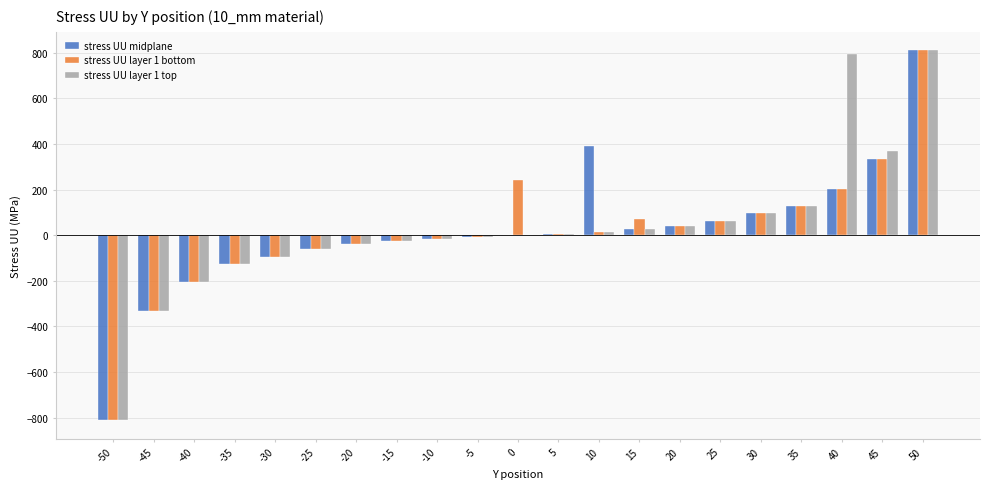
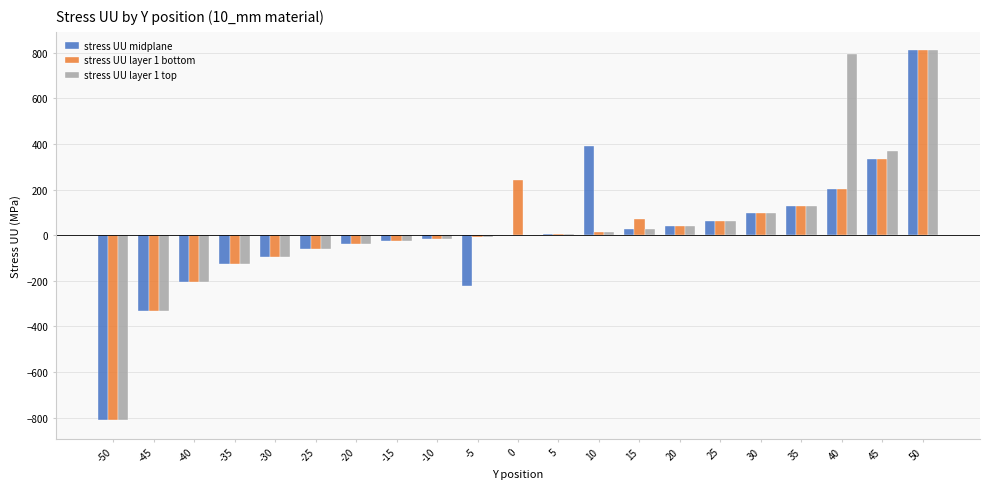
stress UU midplane, -5: -10 -> -220
